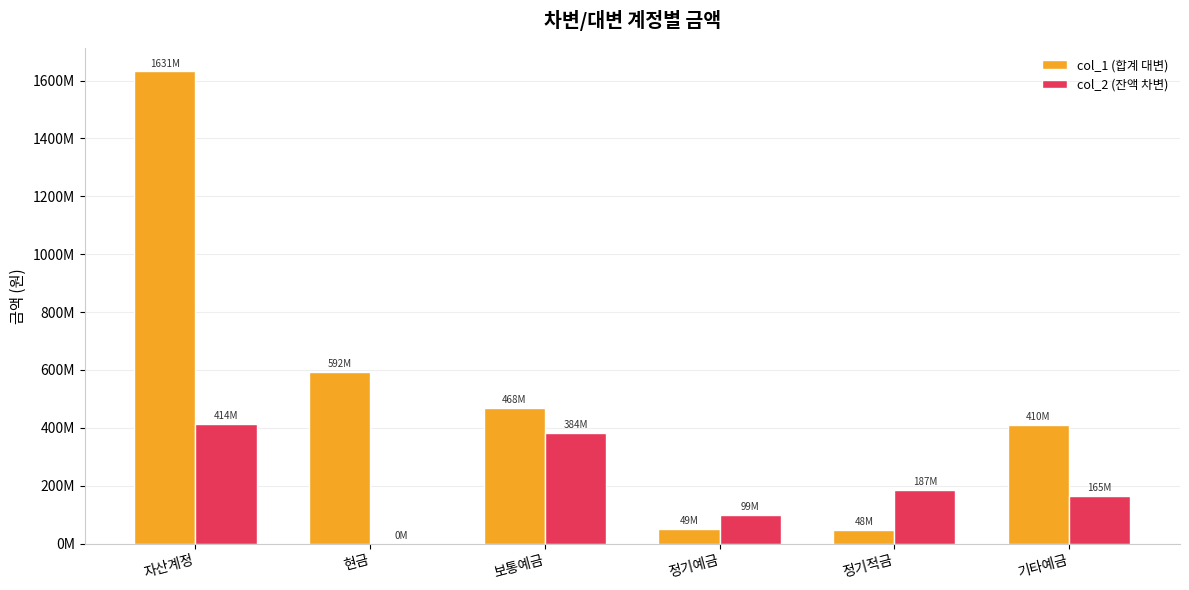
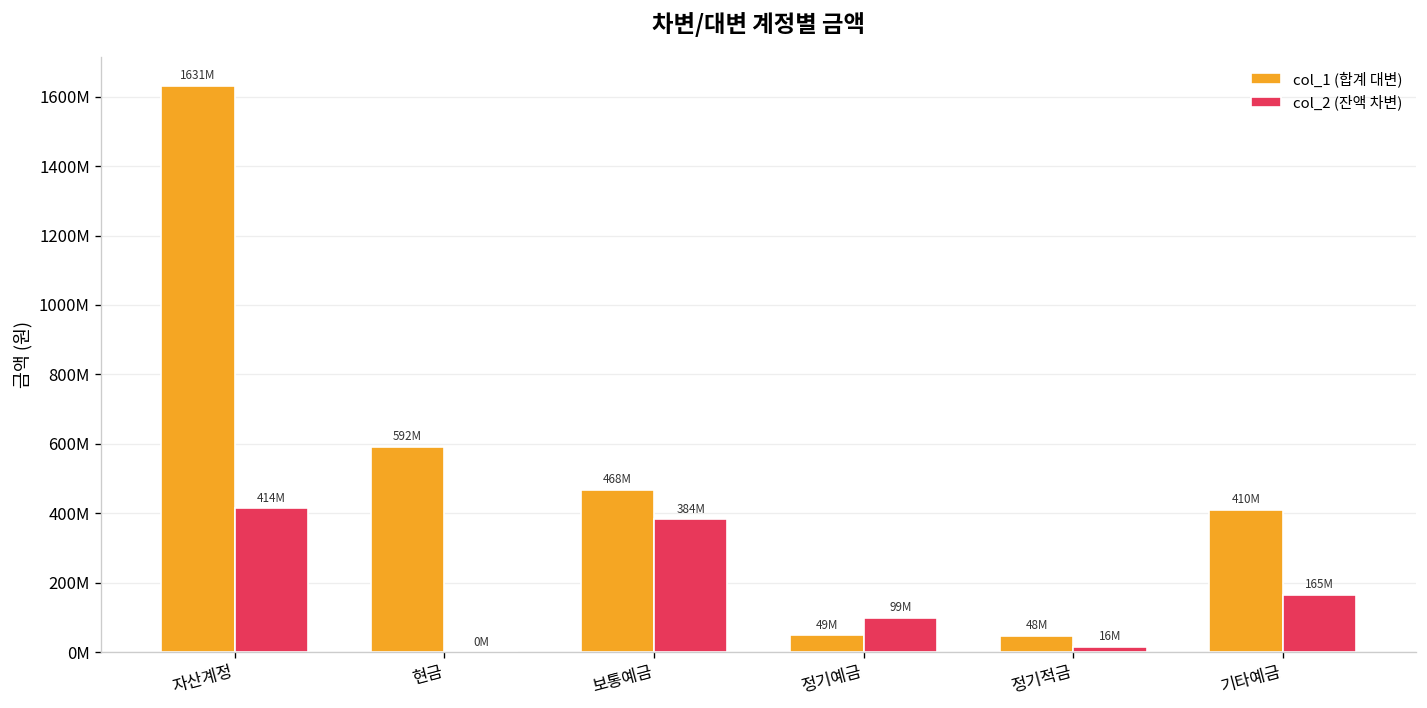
col_2 (잔액 차변), 정기적금: 187M -> 16M
